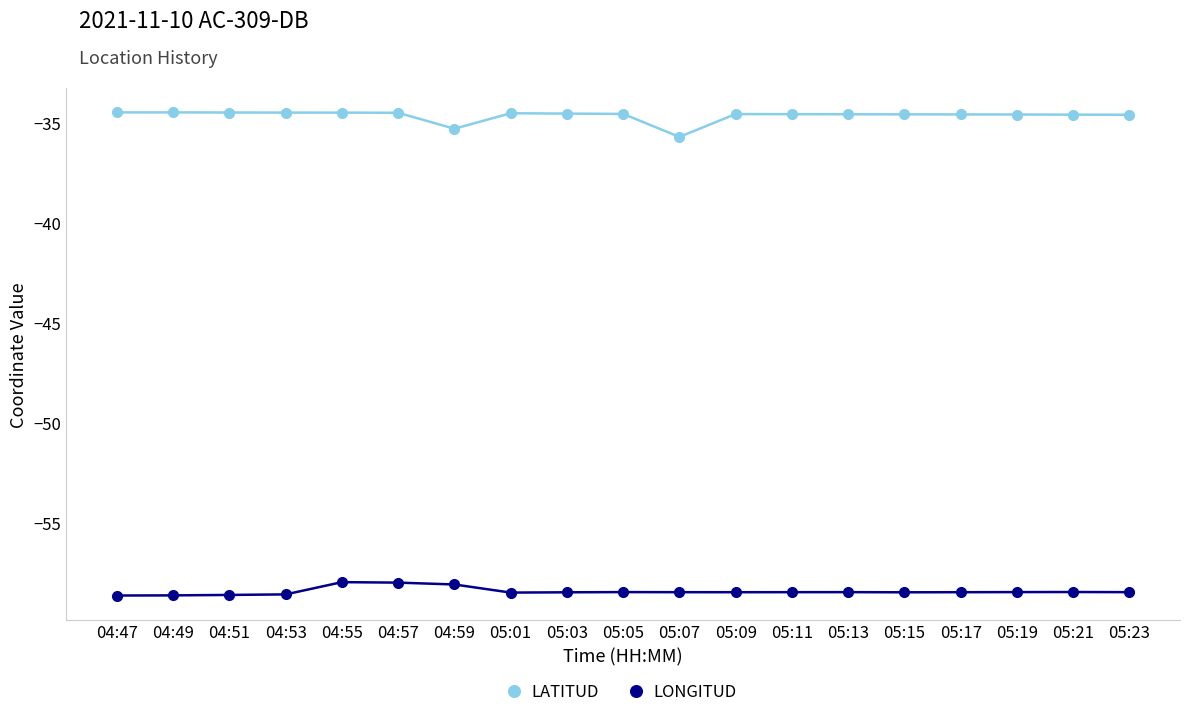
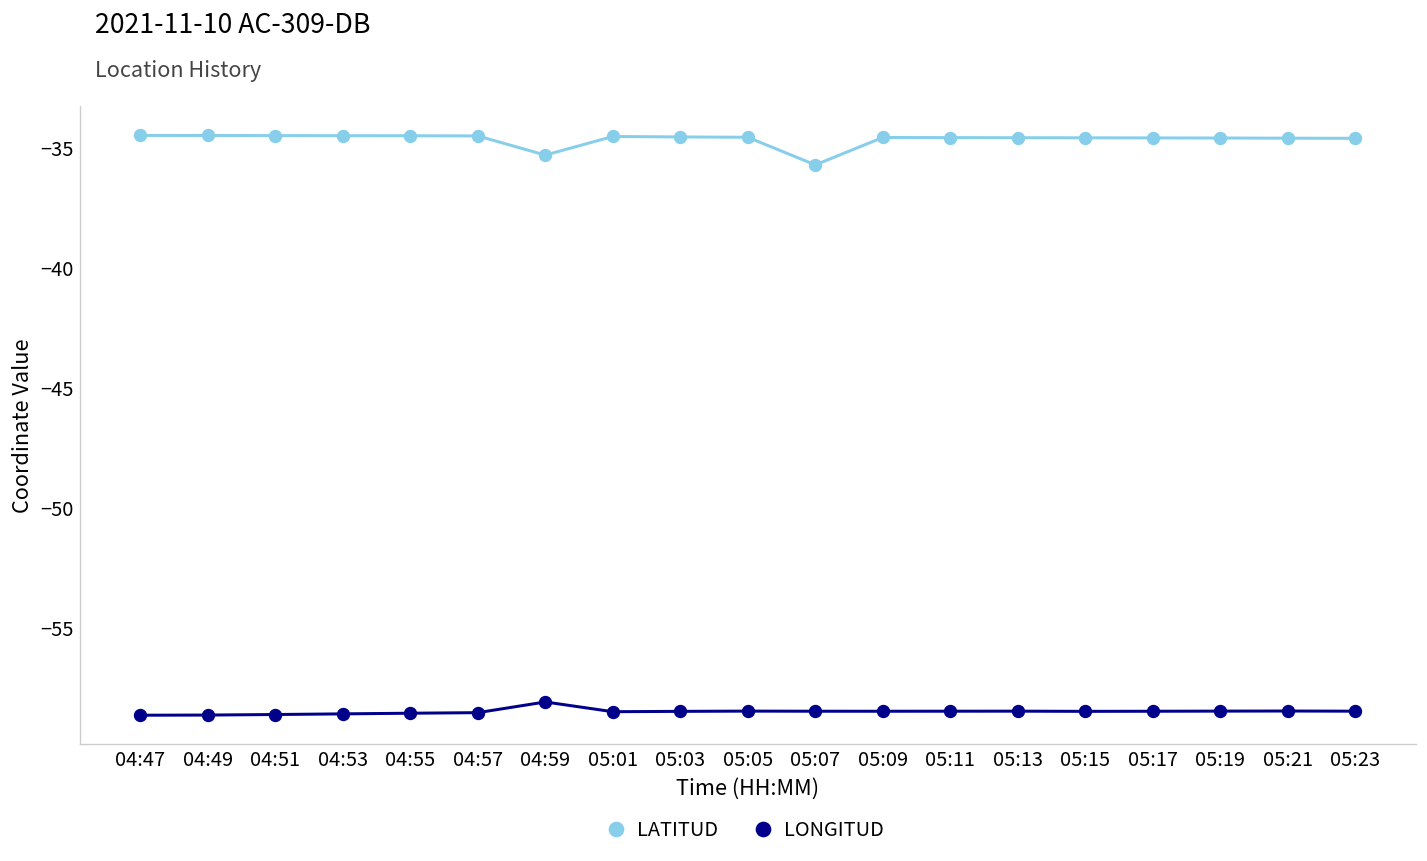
LONGITUD, 04:55: -58.0 -> -58.6
LONGITUD, 04:57: -58.0 -> -58.6
